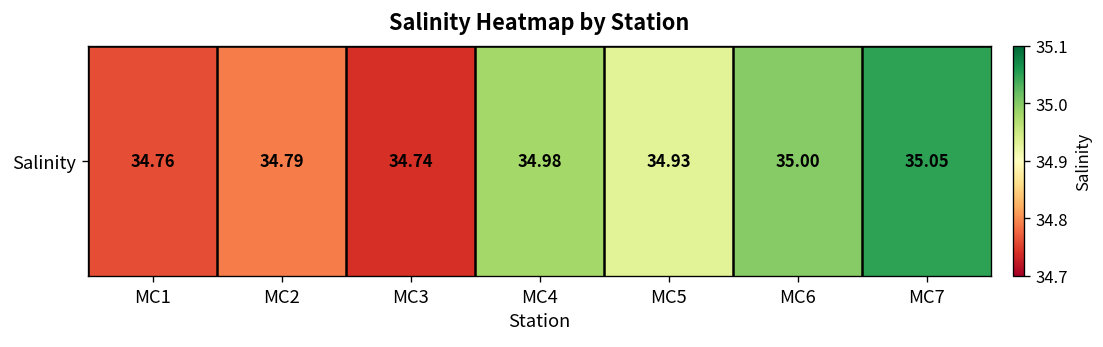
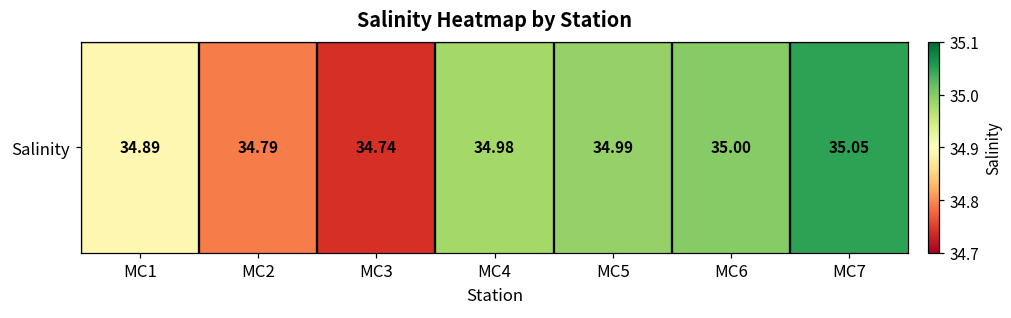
Salinity, MC1: 34.76 -> 34.89
Salinity, MC5: 34.93 -> 34.99
